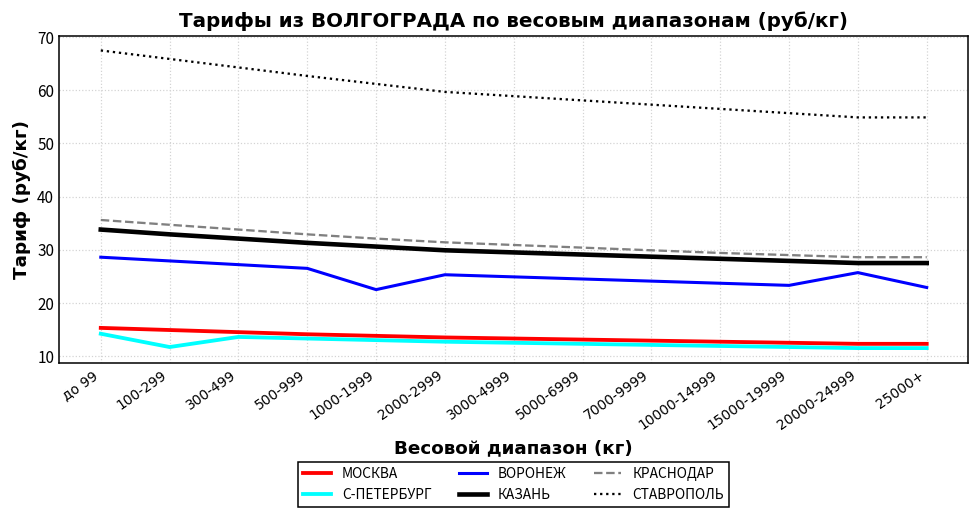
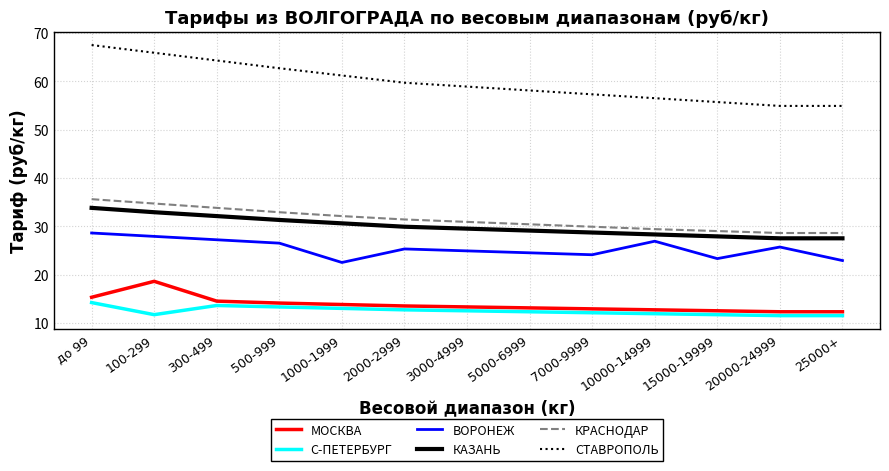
МОСКВА, 100-299: 15 -> 19
ВОРОНЕЖ, 10000-14999: 24 -> 27
